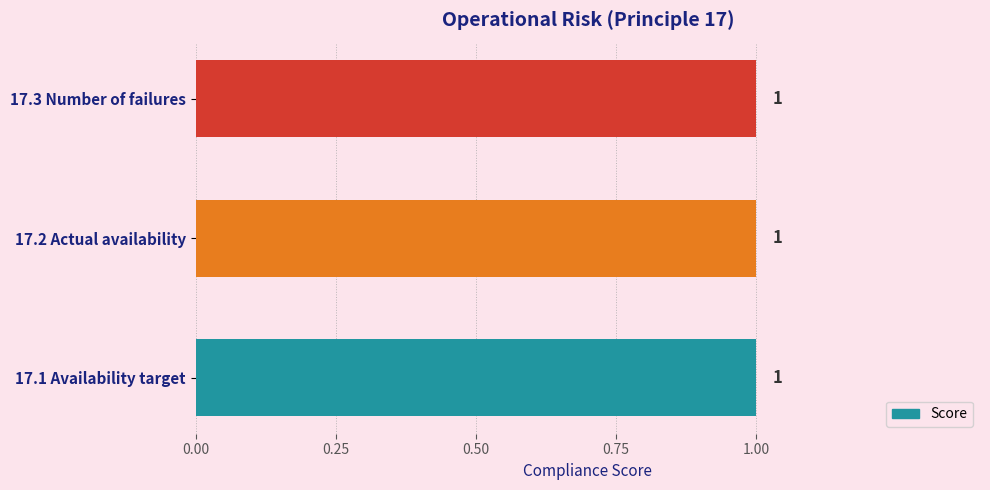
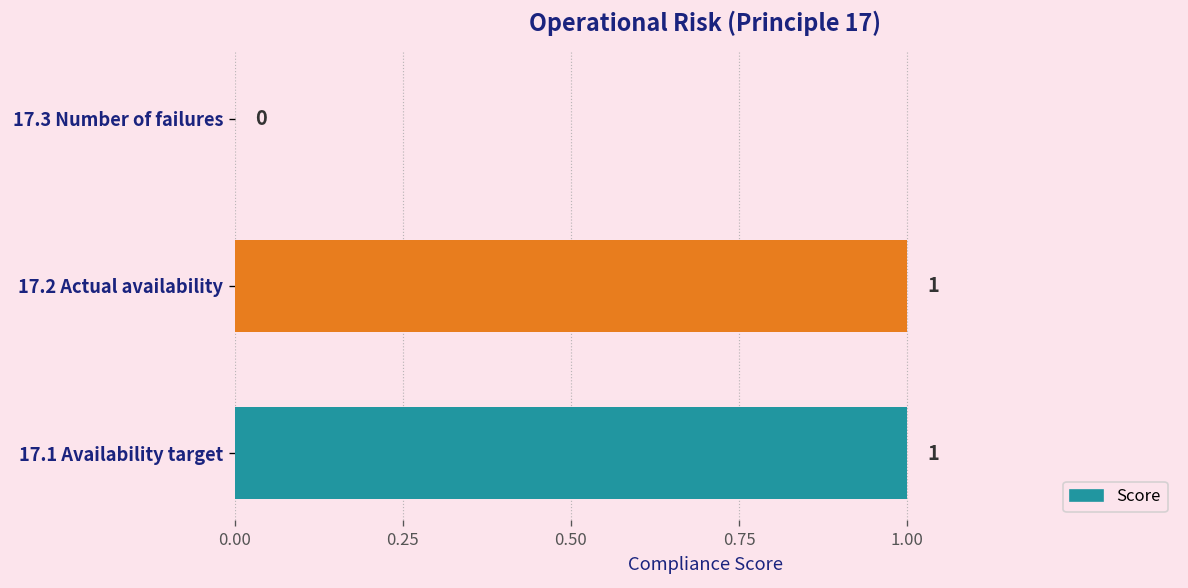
17.3 Number of failures: 1 -> 0
